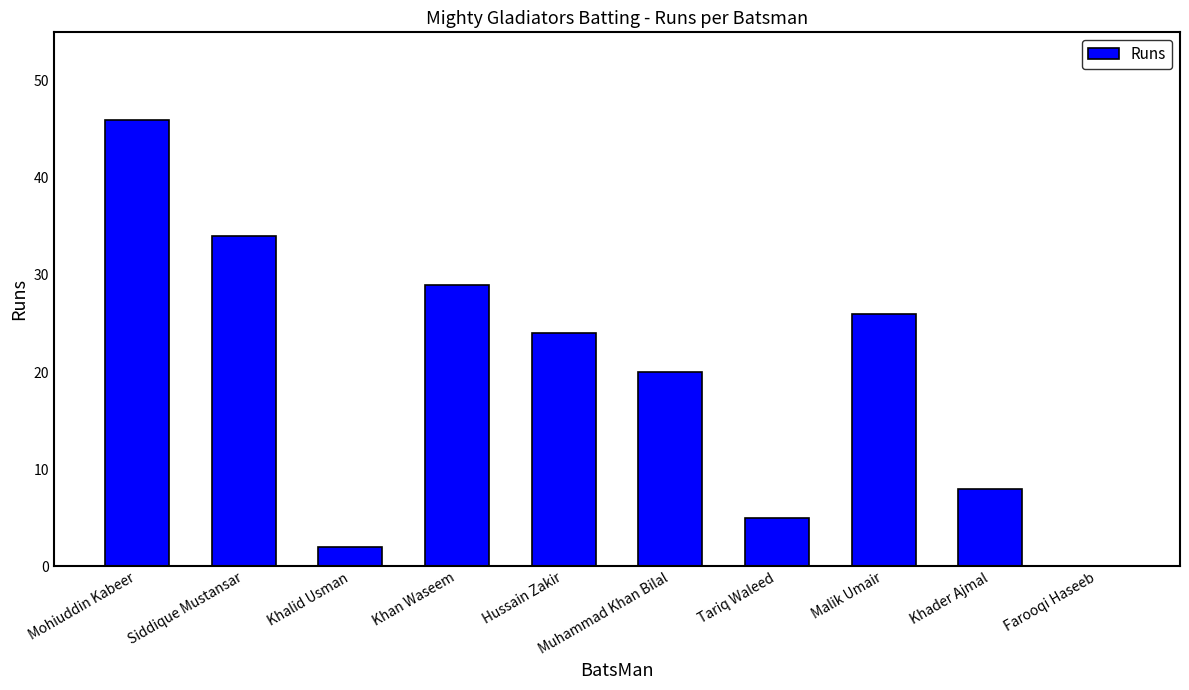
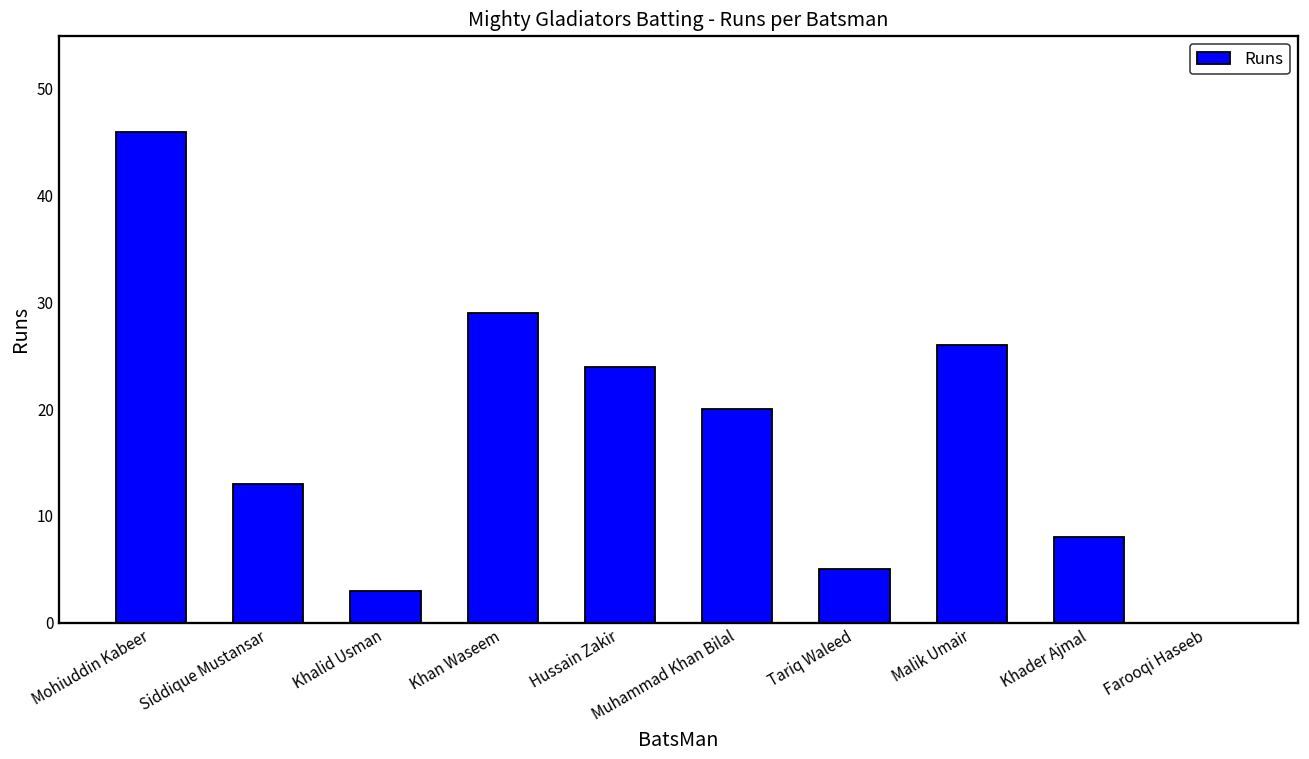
Siddique Mustansar: 34 -> 13
Khalid Usman: 2 -> 3
